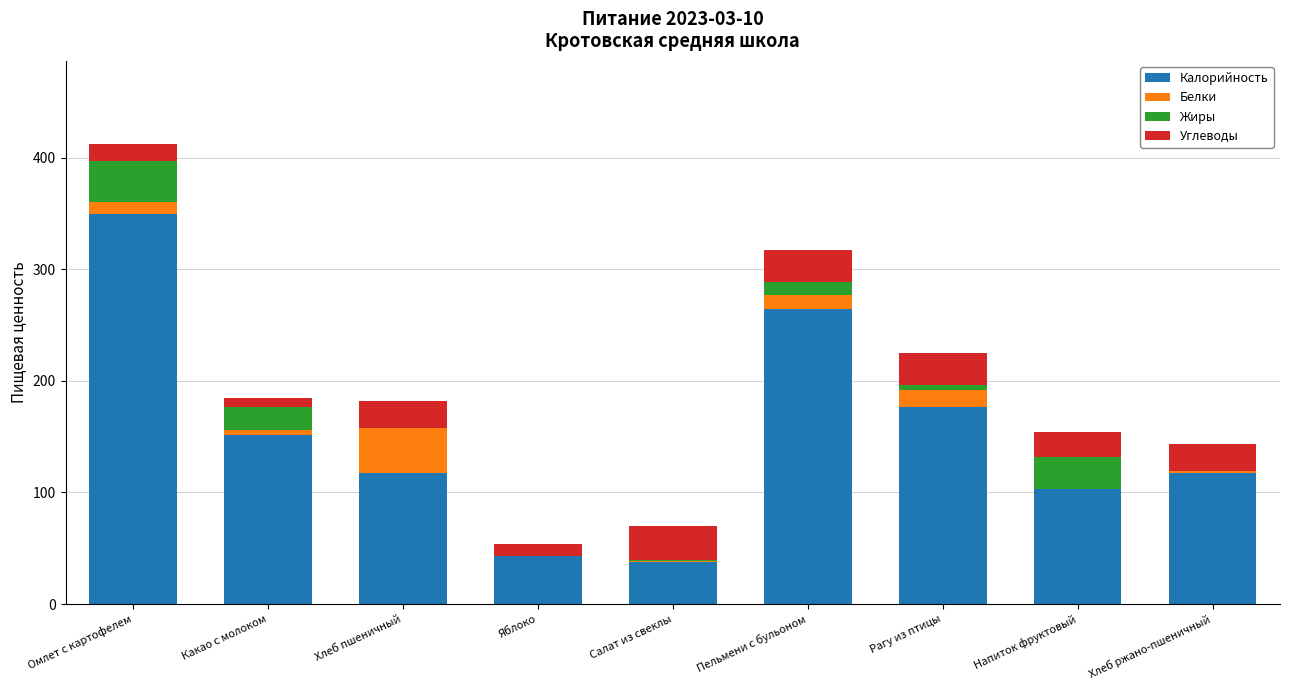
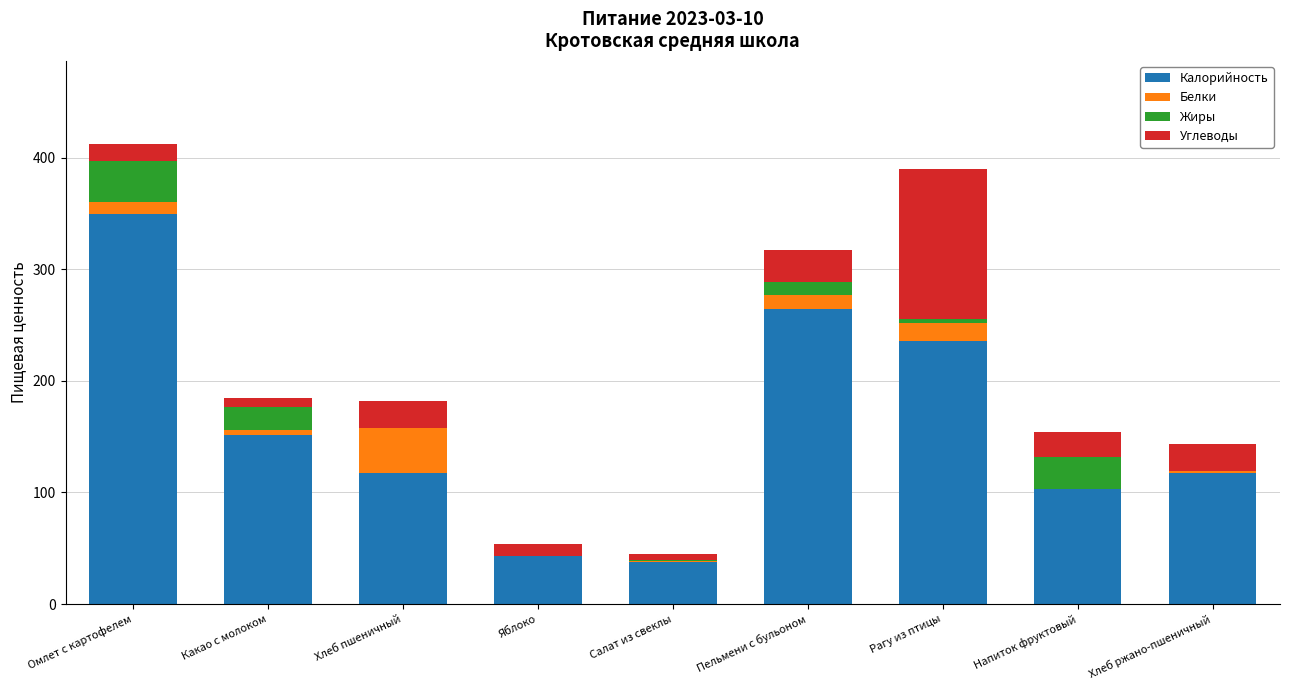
Углеводы, Салат из свеклы: 30 -> 5
Калорийность, Рагу из птицы: 176 -> 236
Углеводы, Рагу из птицы: 29 -> 134
